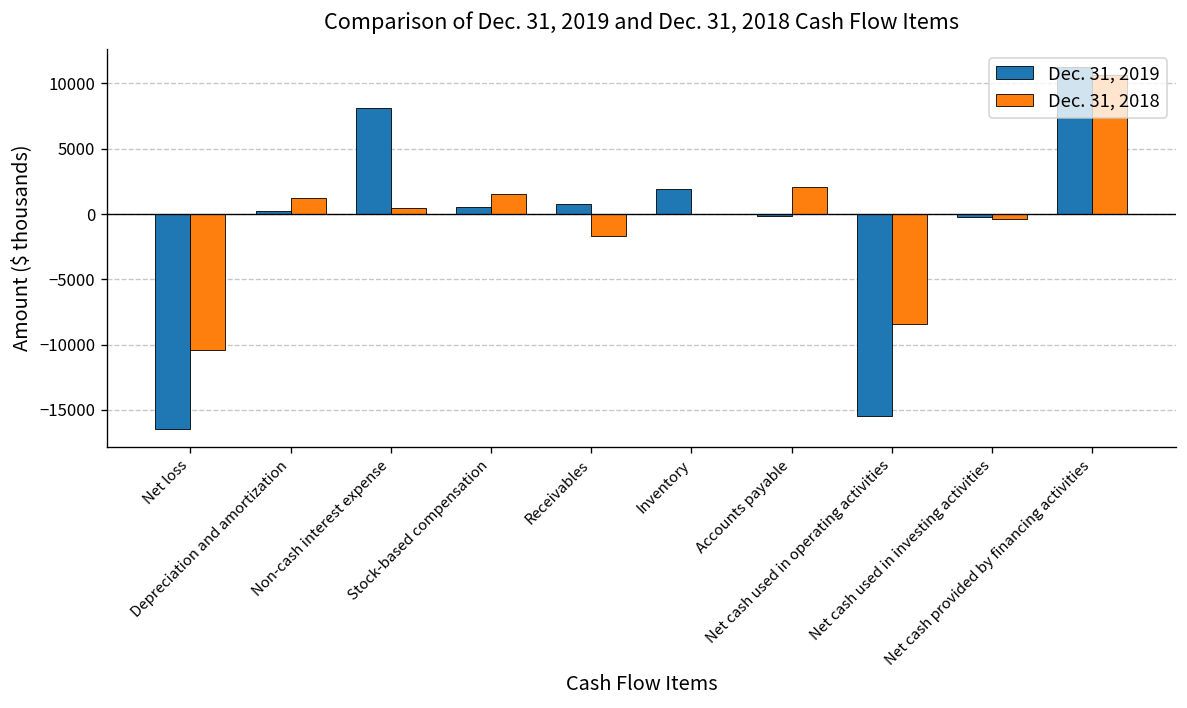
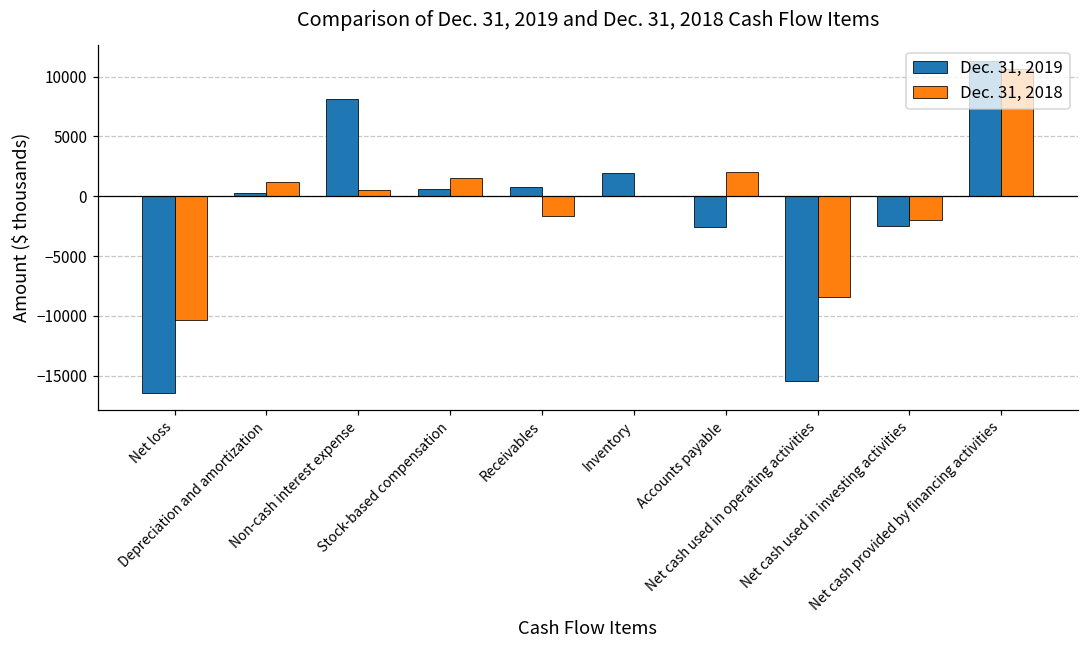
Dec. 31, 2019, Accounts payable: -100 -> -2600
Dec. 31, 2019, Net cash used in investing activities: -300 -> -2500
Dec. 31, 2018, Net cash used in investing activities: -400 -> -2000
